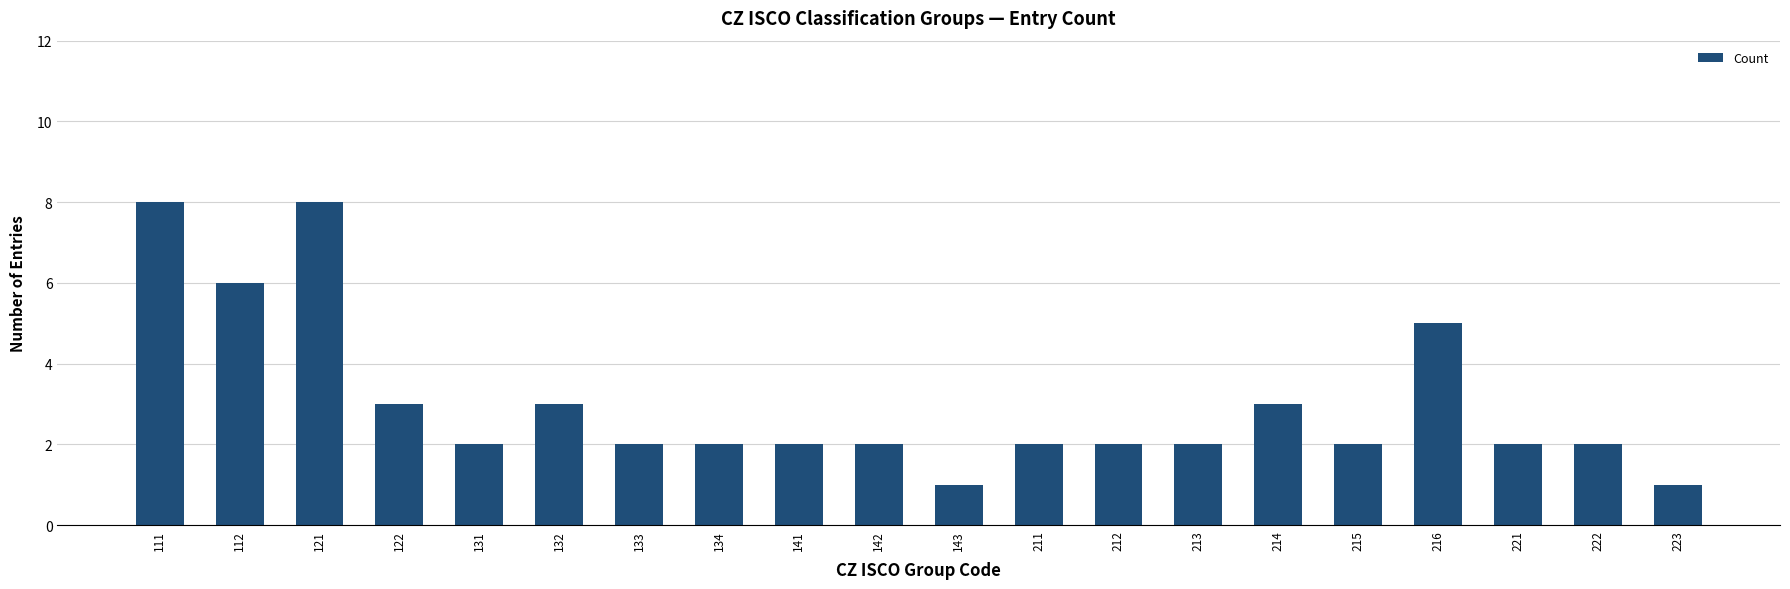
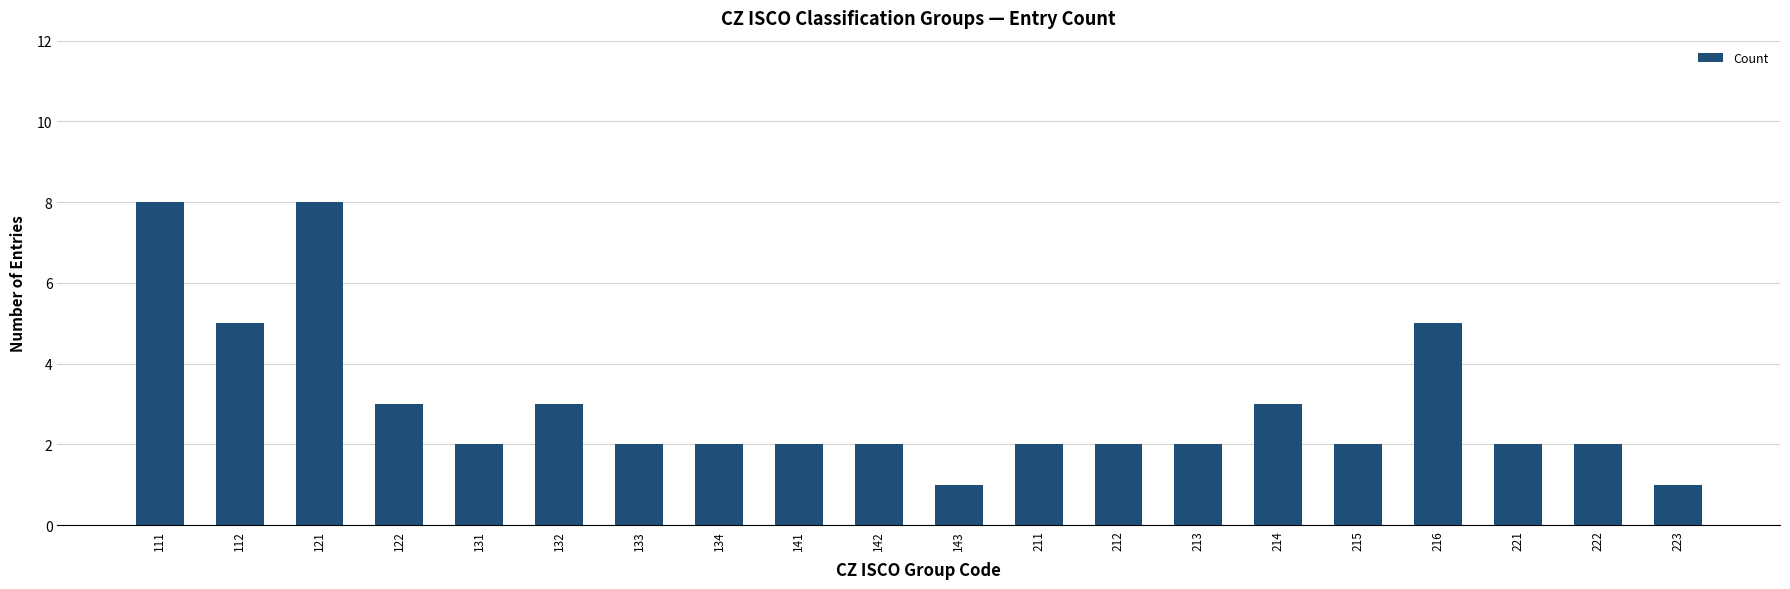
112: 6 -> 5
